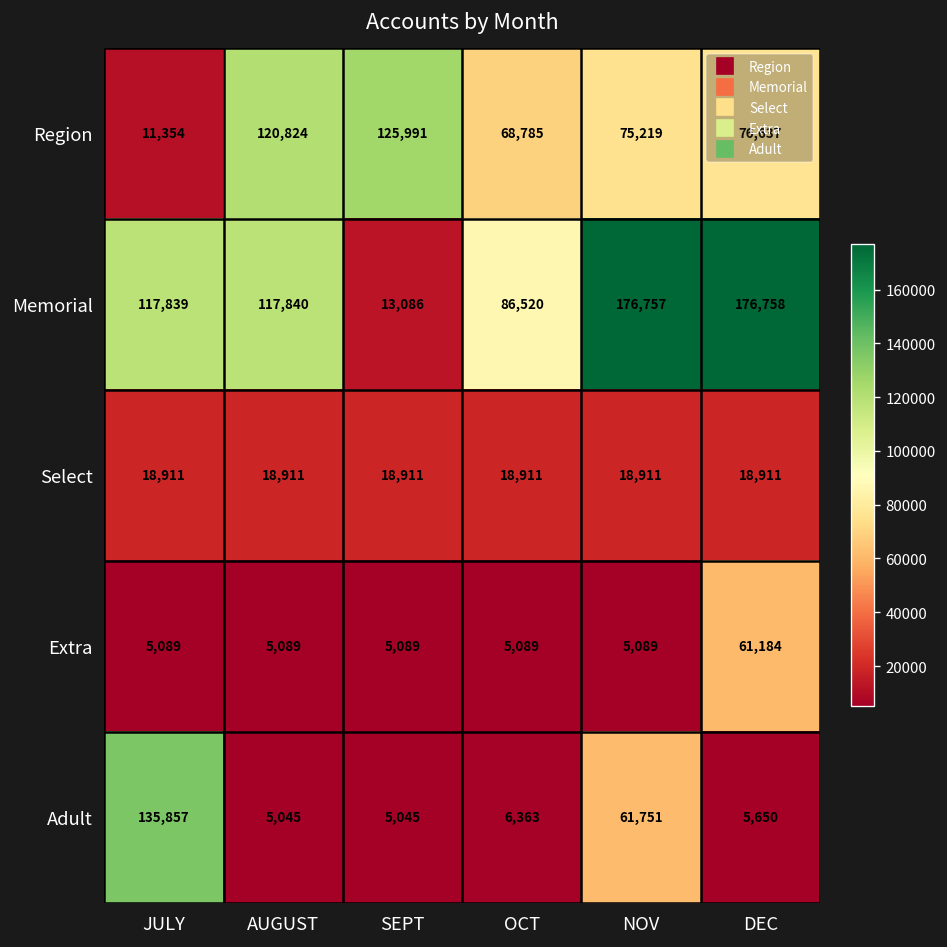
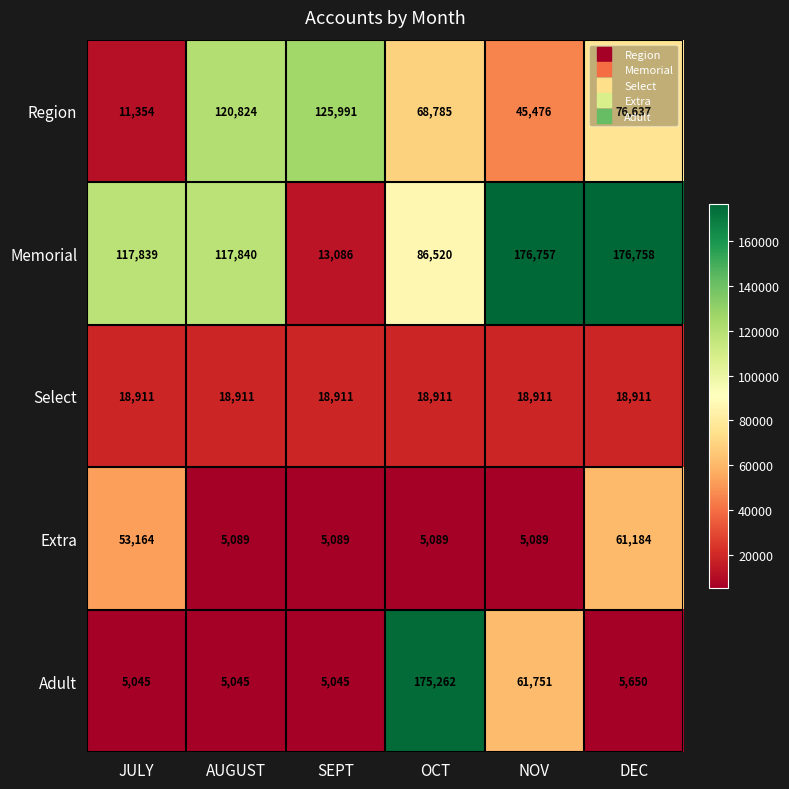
Region, NOV: 75,219 -> 45,476
Extra, JULY: 5,089 -> 53,164
Adult, JULY: 135,857 -> 5,045
Adult, OCT: 6,363 -> 175,262
